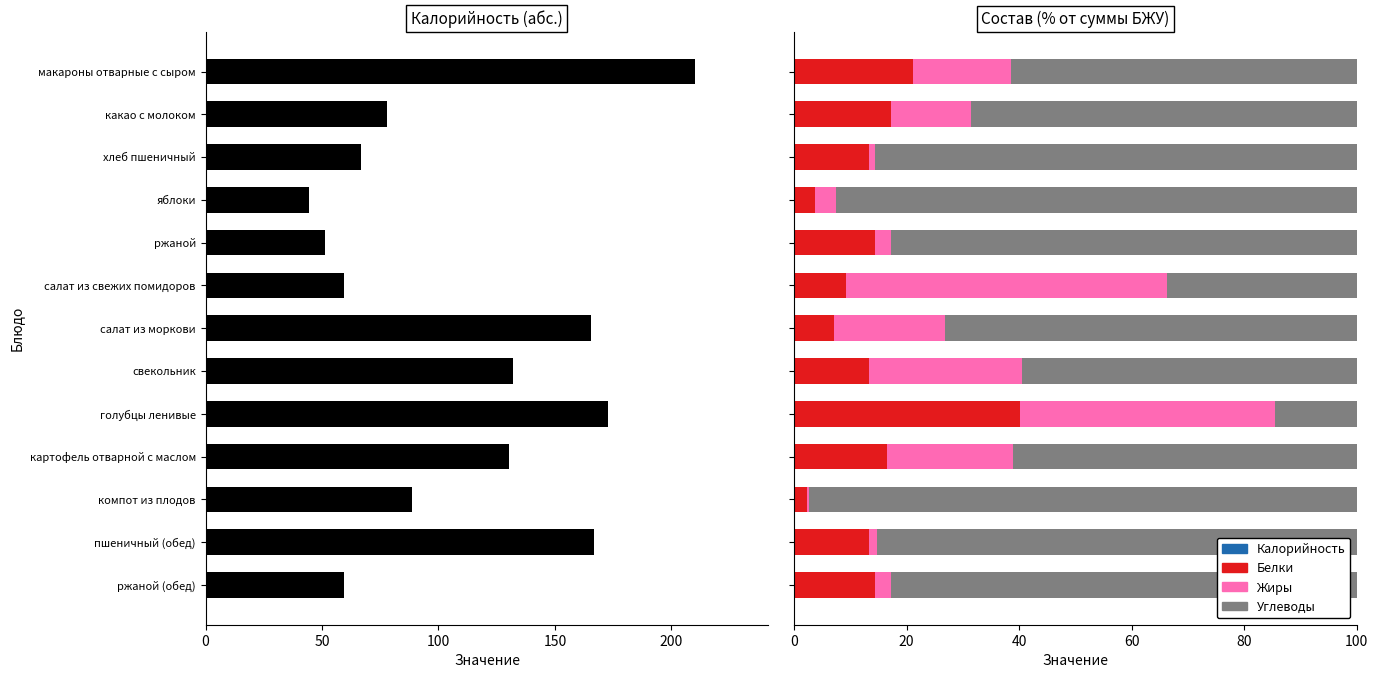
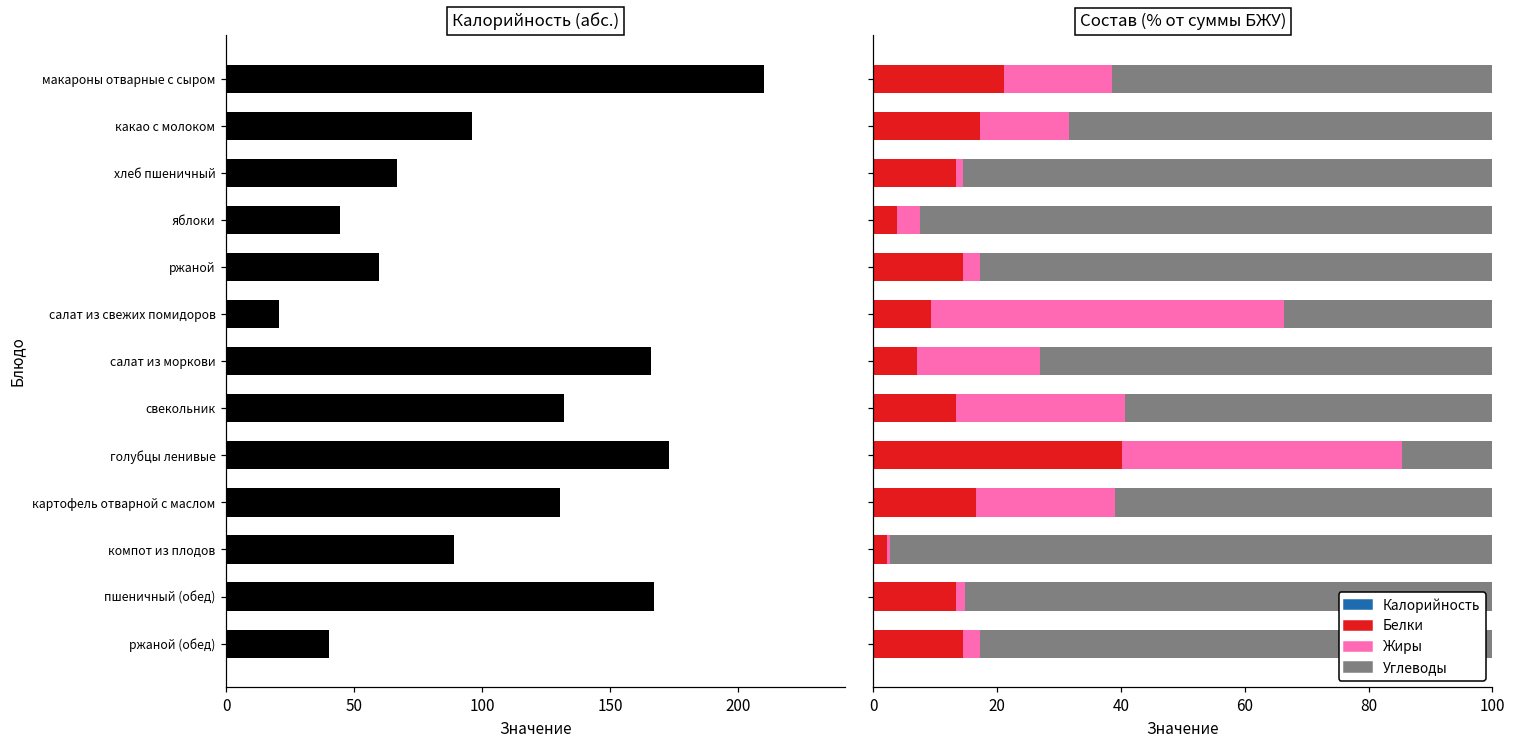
Калорийность (абс.), какао с молоком: 78 -> 96
Калорийность (абс.), ржаной: 51 -> 60
Калорийность (абс.), салат из свежих помидоров: 59 -> 21
Калорийность (абс.), ржаной (обед): 60 -> 40
